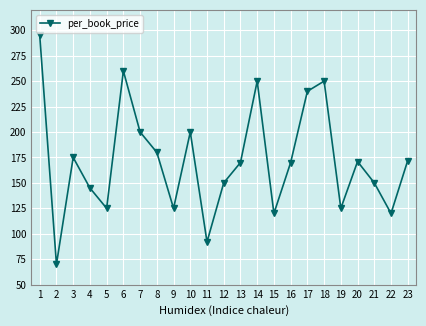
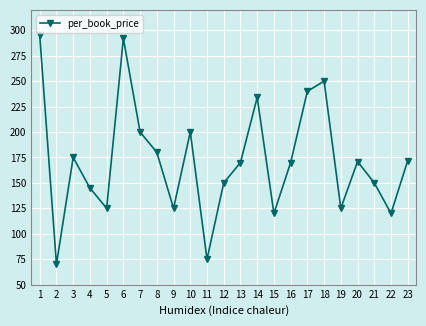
6: 260 -> 292
11: 92 -> 75
14: 250 -> 234
